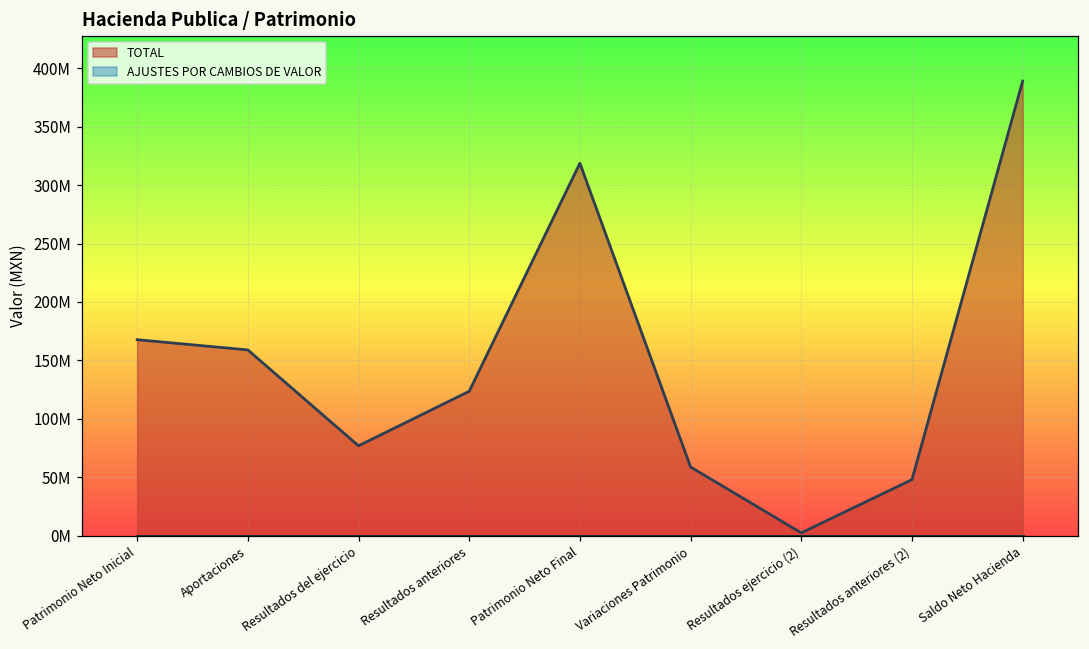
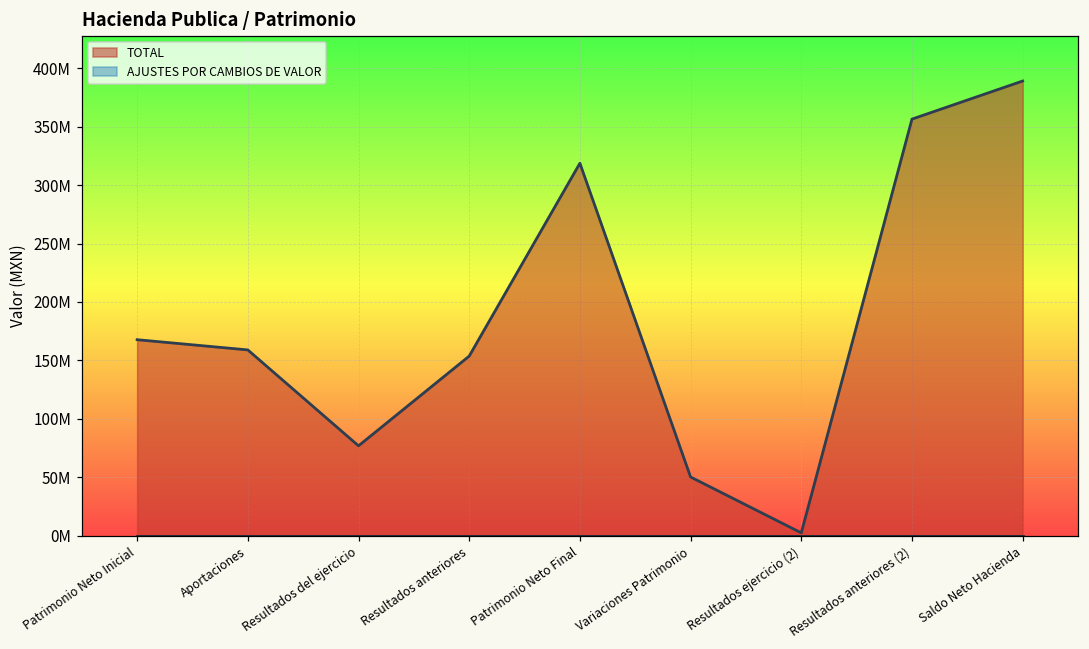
TOTAL, Resultados anteriores: 124000000 -> 154000000
TOTAL, Variaciones Patrimonio: 59000000 -> 50000000
TOTAL, Resultados anteriores (2): 48000000 -> 357000000
